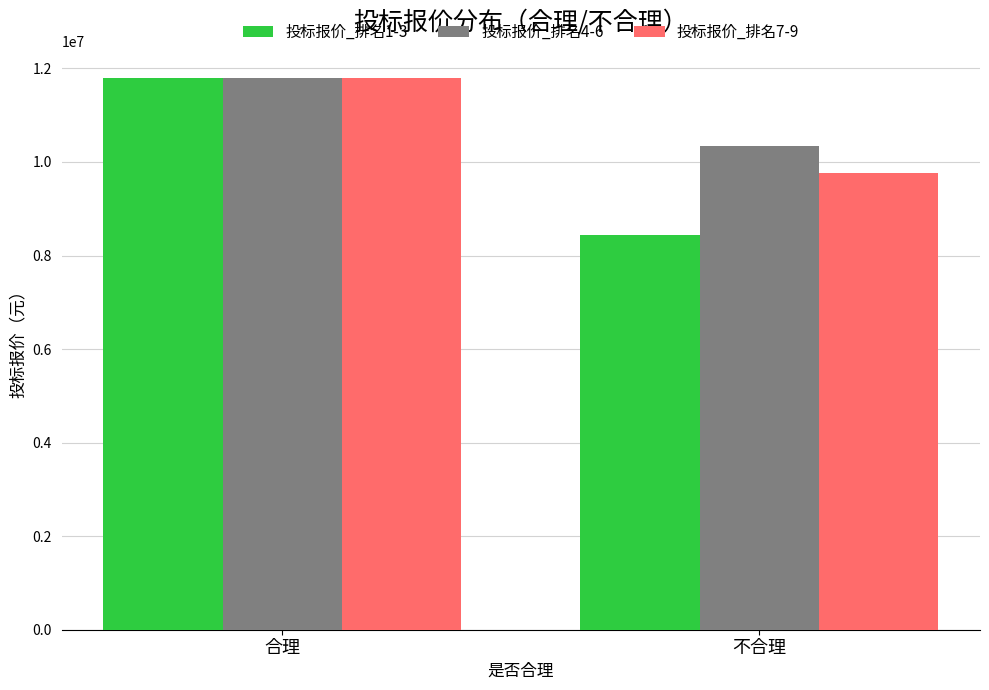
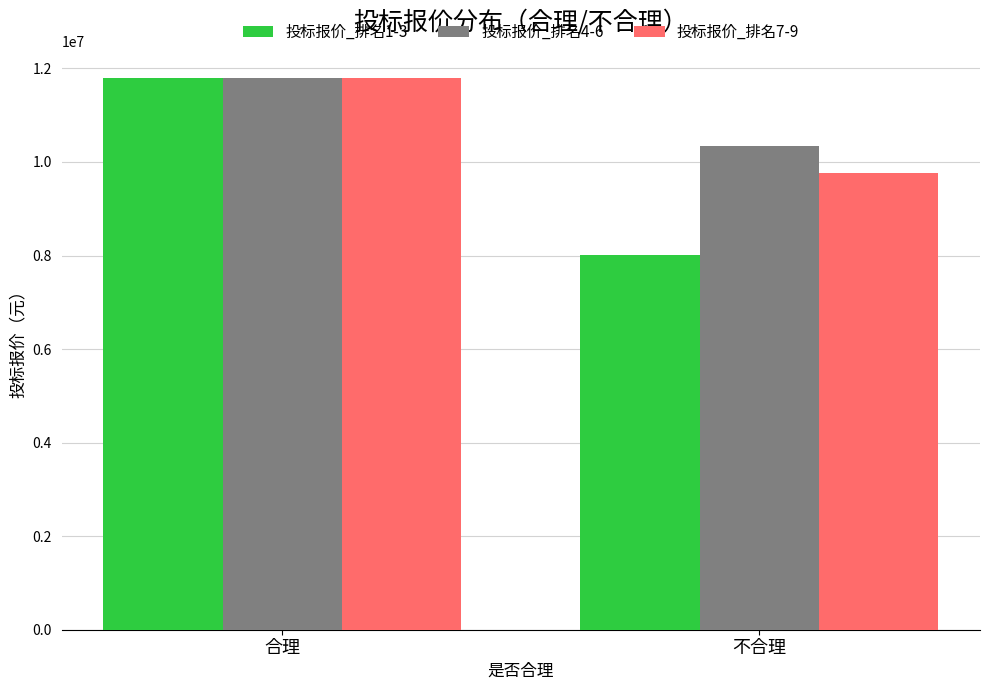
投标报价_排名1-3, 不合理: 8400000 -> 8000000
